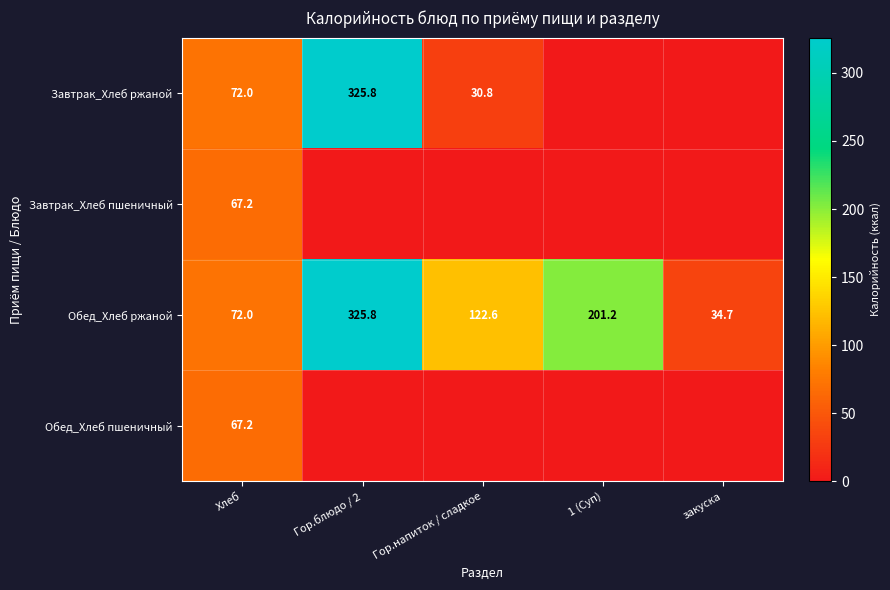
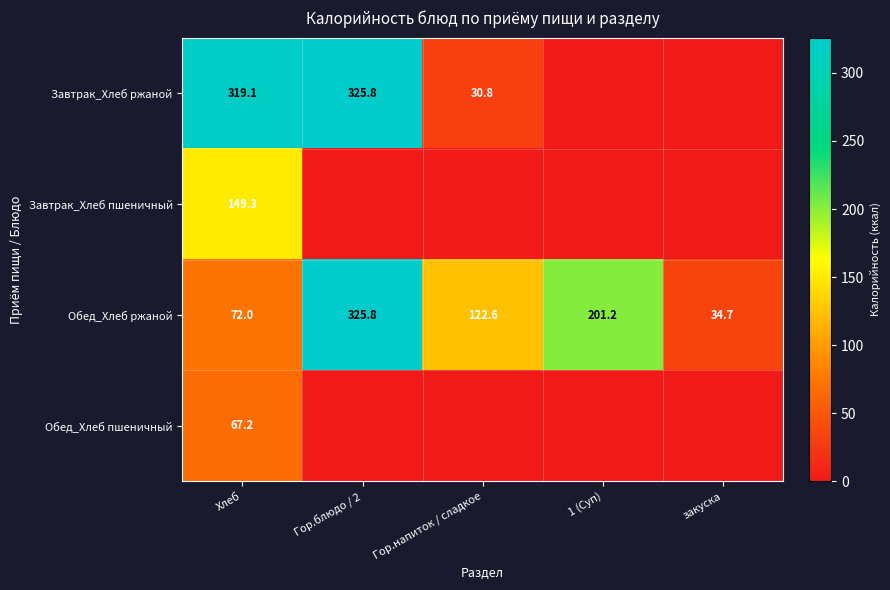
Завтрак_Хлеб ржаной, Хлеб: 72.0 -> 319.1
Завтрак_Хлеб пшеничный, Хлеб: 67.2 -> 149.3
